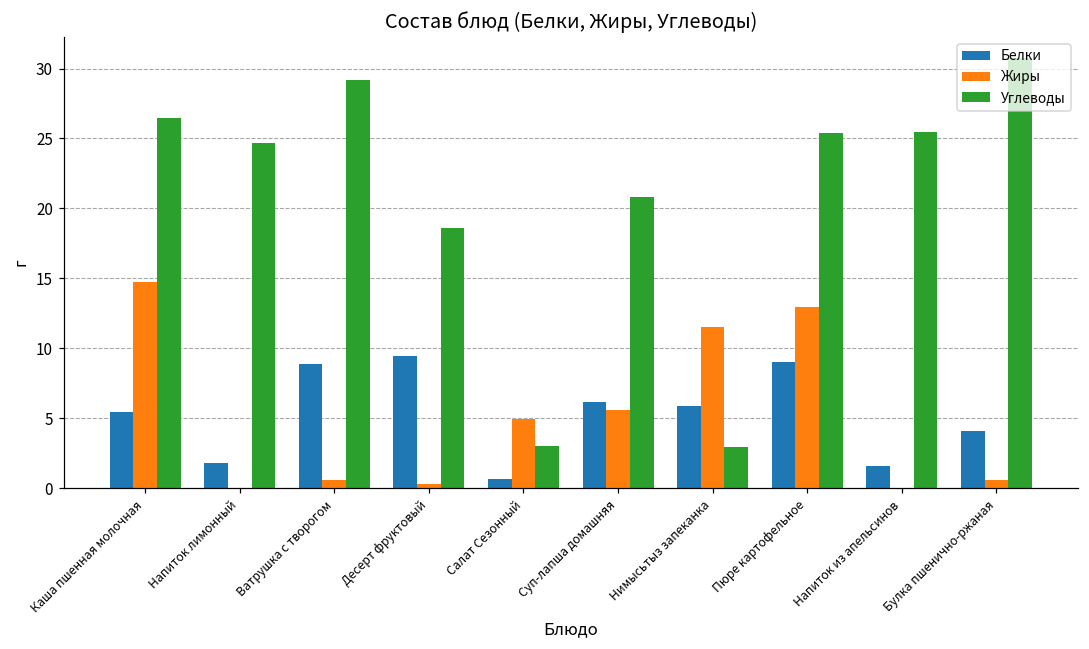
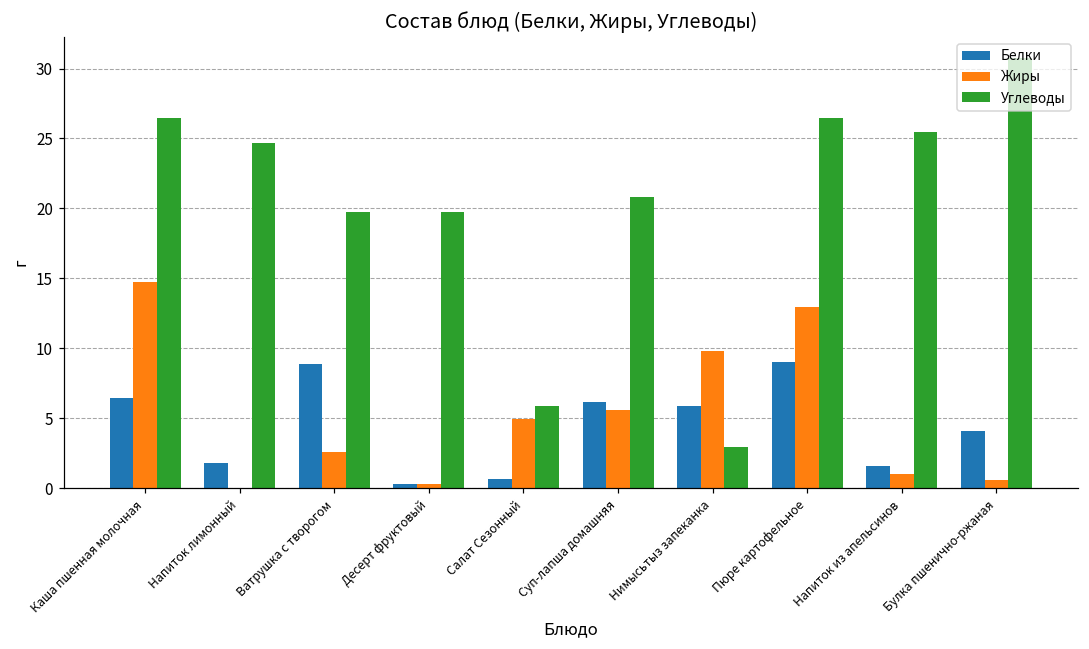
Белки, Каша пшенная молочная: 5.4 -> 6.5
Жиры, Ватрушка с творогом: 0.6 -> 2.6
Углеводы, Ватрушка с творогом: 29.2 -> 19.8
Белки, Десерт фруктовый: 9.4 -> 0.3
Углеводы, Десерт фруктовый: 18.6 -> 19.7
Углеводы, Салат Сезонный: 3.0 -> 5.9
Жиры, Нимысьтыз запеканка: 11.6 -> 9.9
Углеводы, Пюре картофельное: 25.4 -> 26.5
Жиры, Напиток из апельсинов: 0.0 -> 1.1
